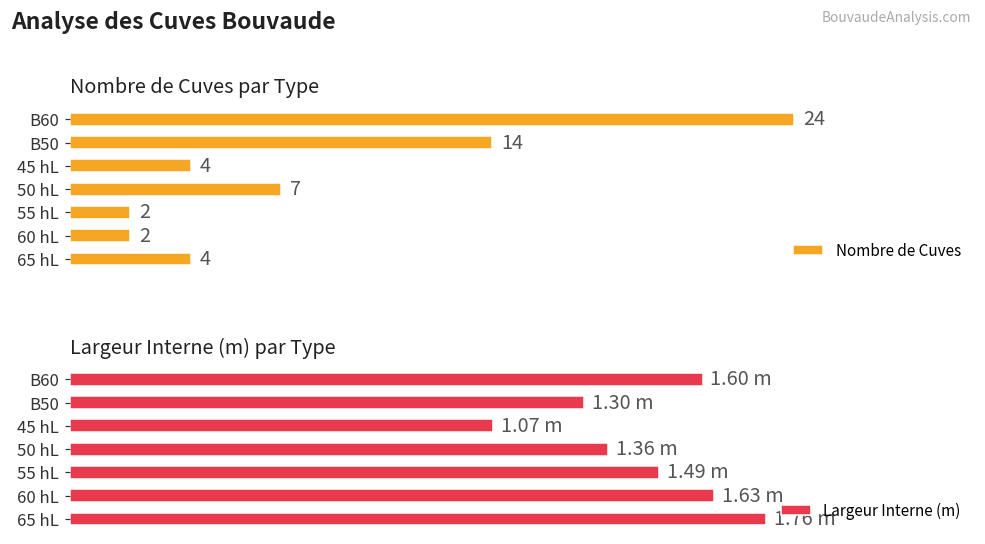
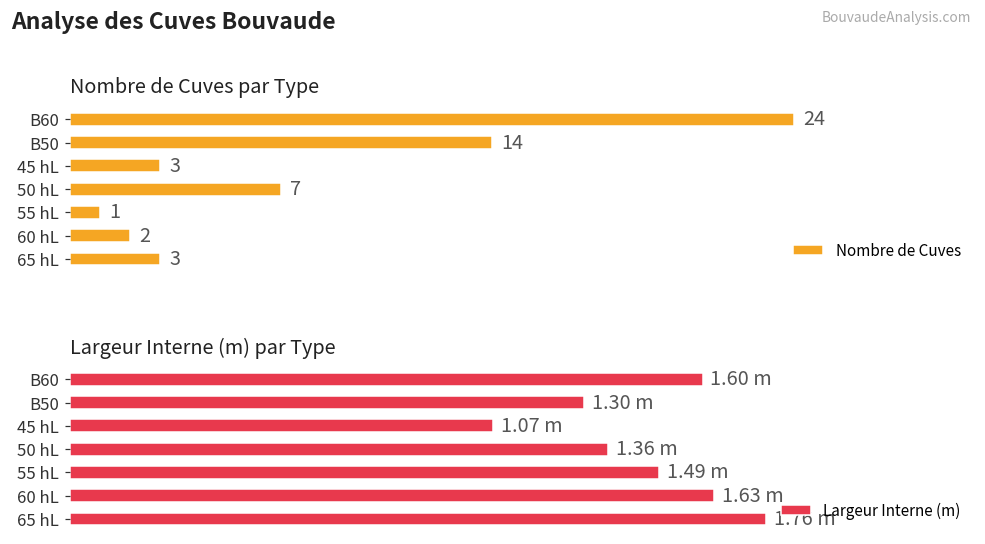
Nombre de Cuves par Type, 45 hL: 4 -> 3
Nombre de Cuves par Type, 55 hL: 2 -> 1
Nombre de Cuves par Type, 65 hL: 4 -> 3
